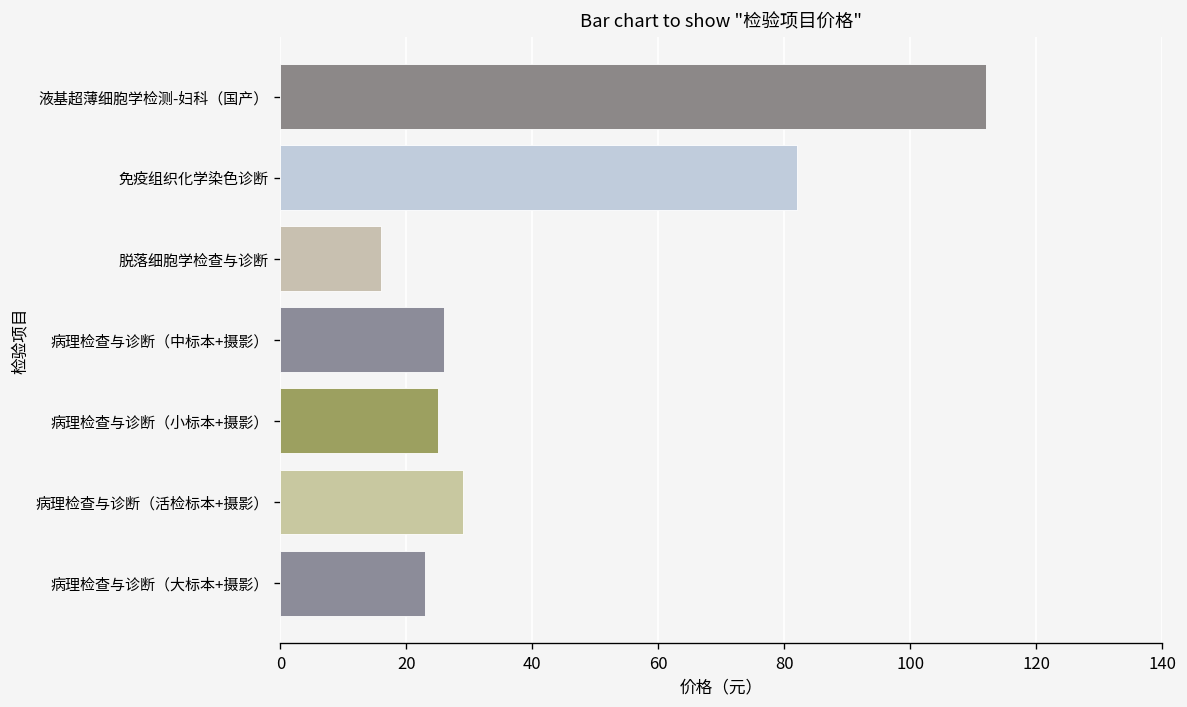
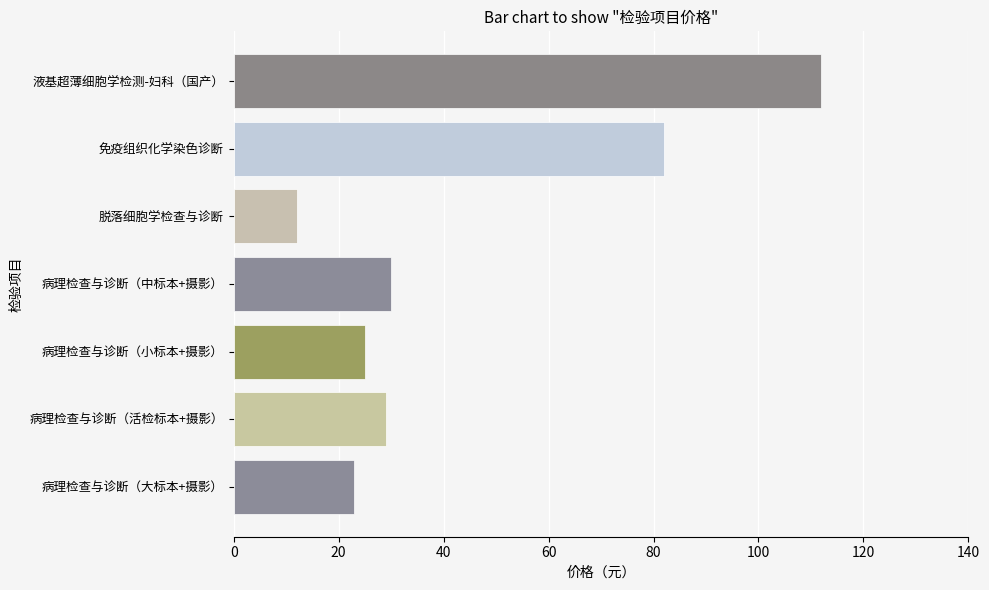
脱落细胞学检查与诊断: 16 -> 12
病理检查与诊断（中标本+摄影）: 26 -> 30
